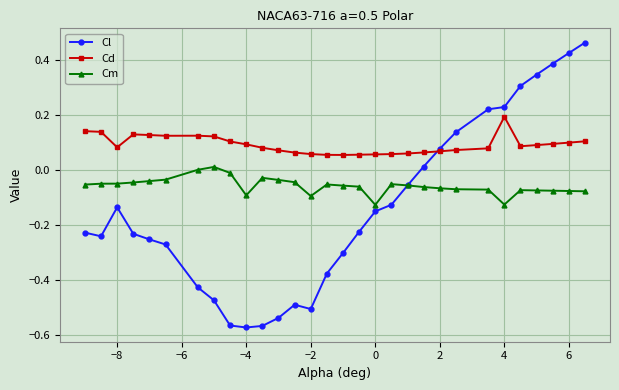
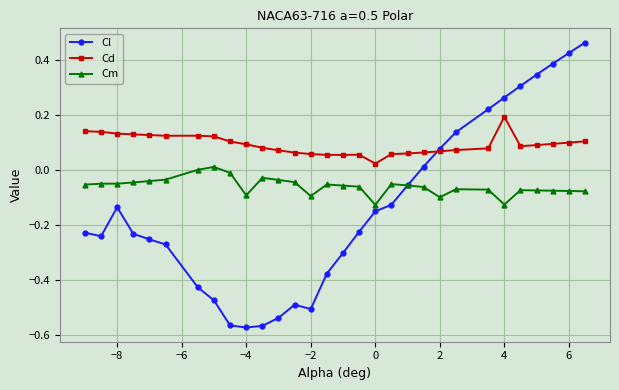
Cd, −8: 0.08 -> 0.13
Cd, 0: 0.06 -> 0.02
Cm, 2: -0.07 -> -0.10
Cl, 4: 0.23 -> 0.26
